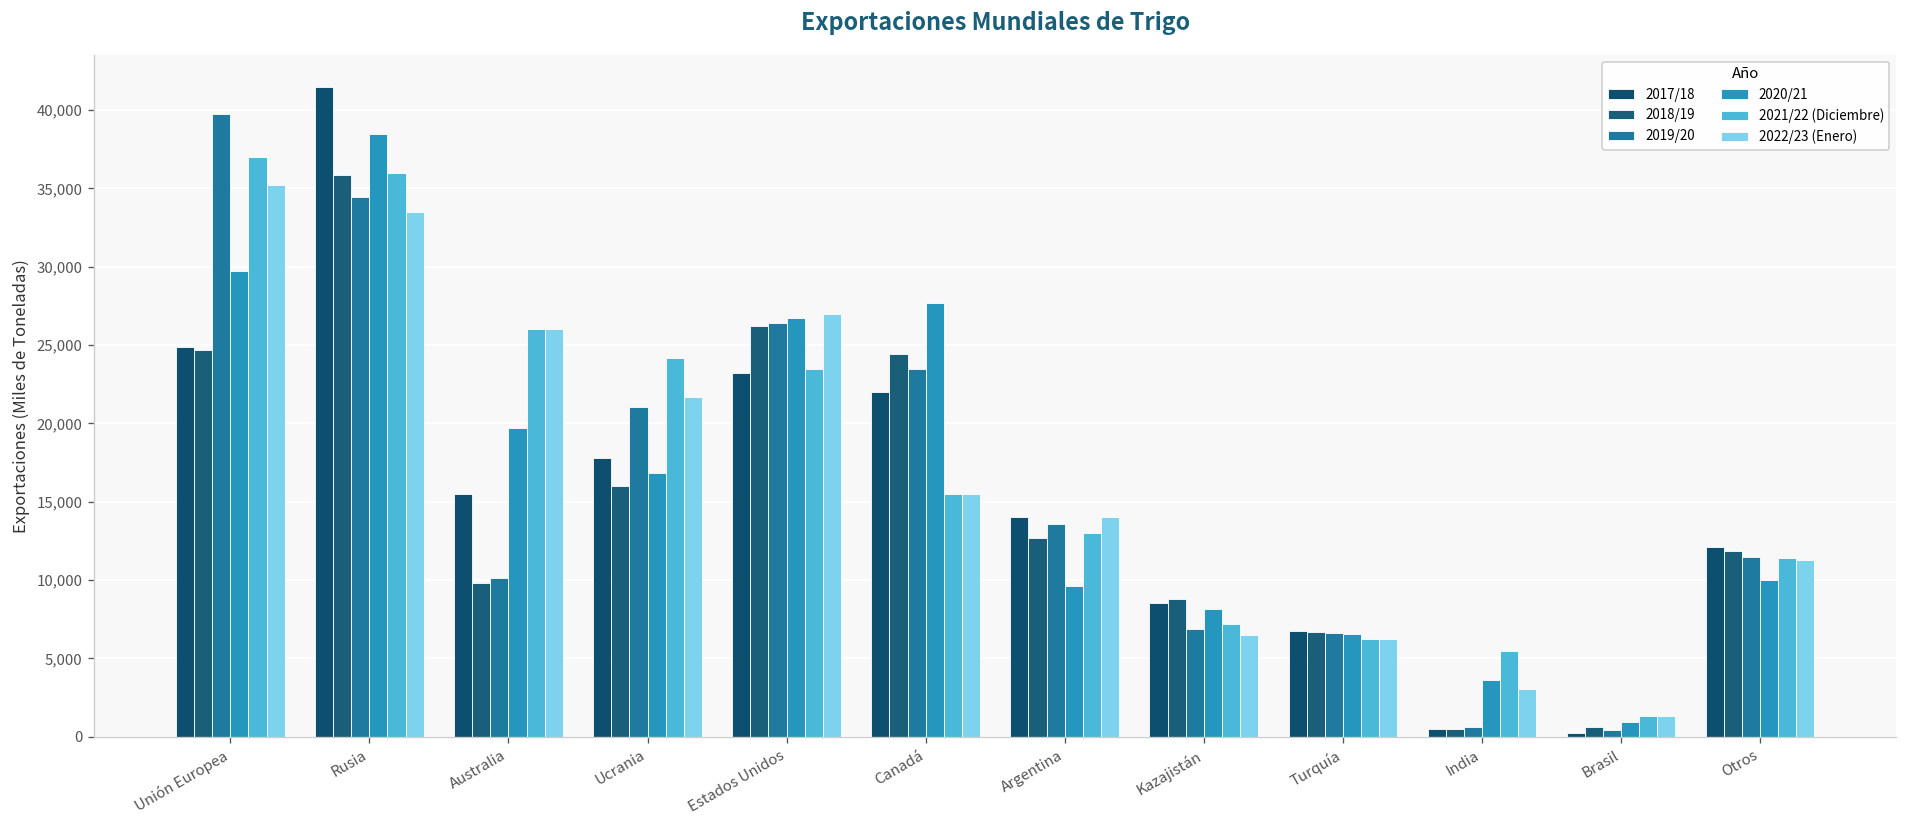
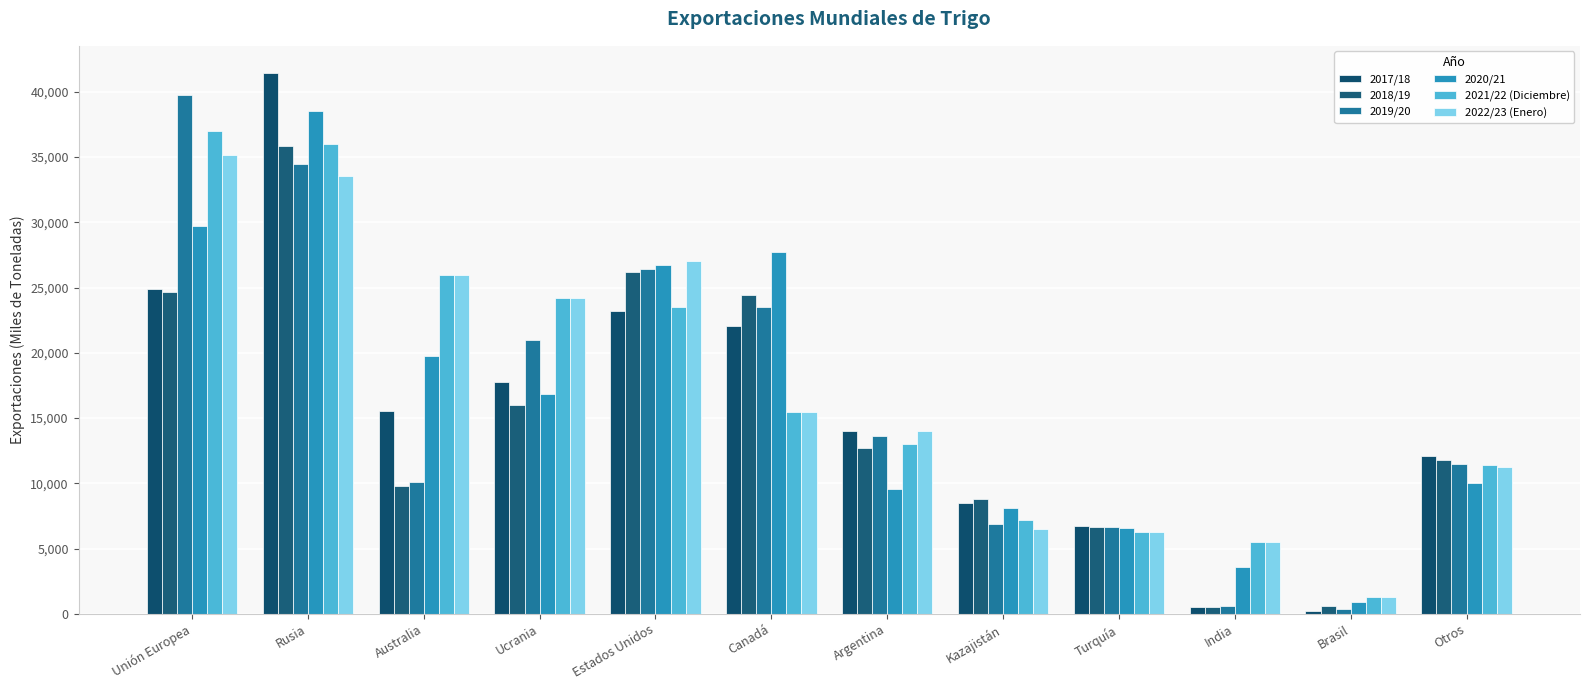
2022/23 (Enero), Ucrania: 21,700 -> 24,200
2022/23 (Enero), India: 3,100 -> 5,500
